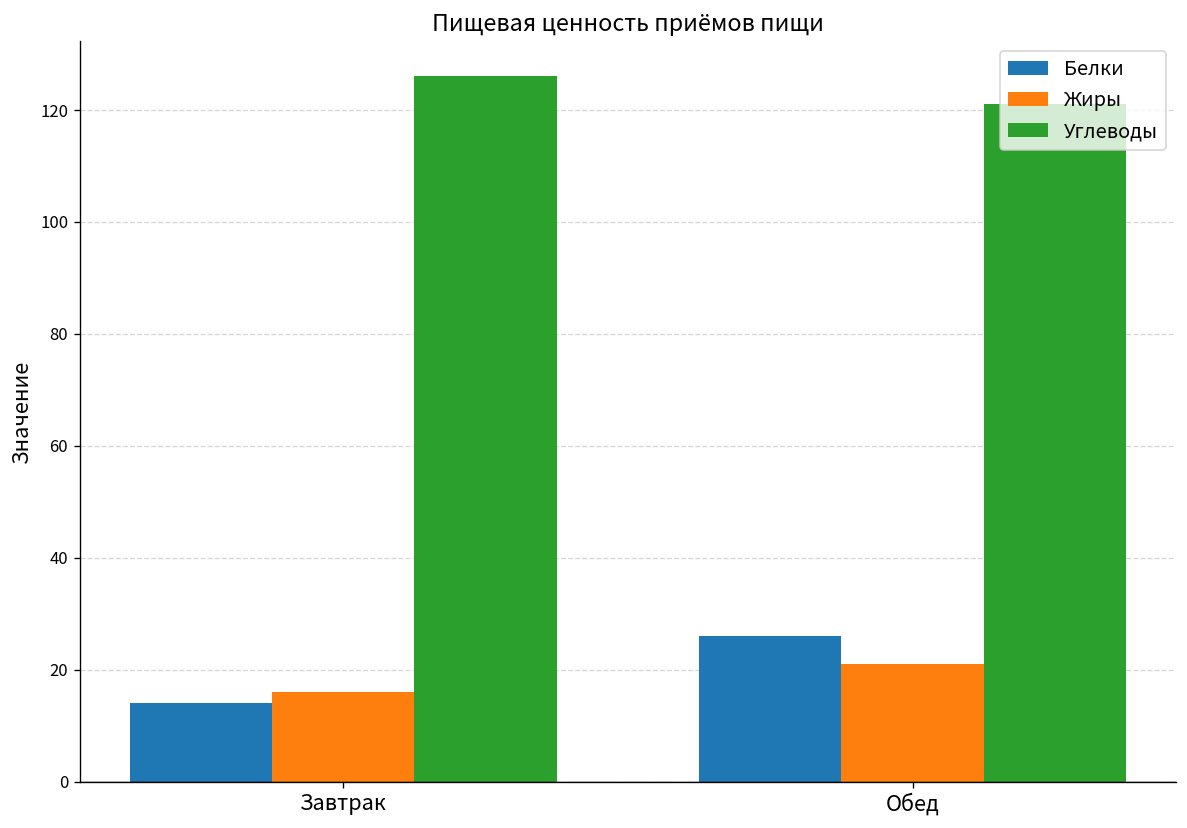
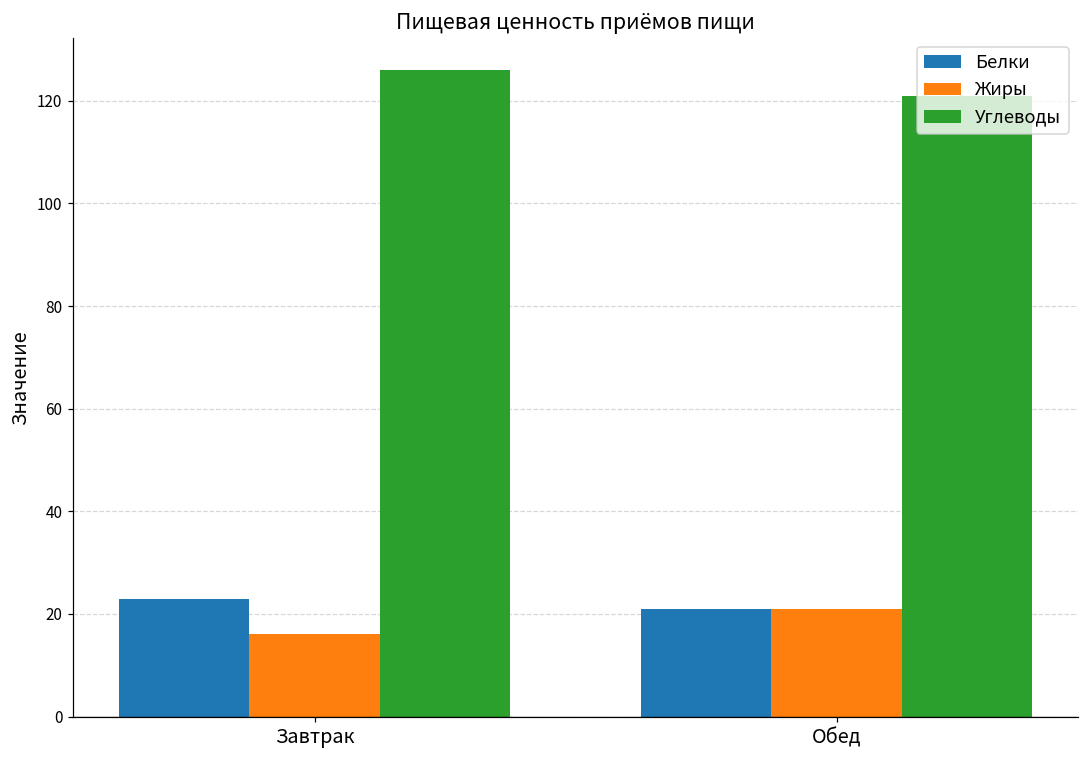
Белки, Завтрак: 14 -> 23
Белки, Обед: 26 -> 21
